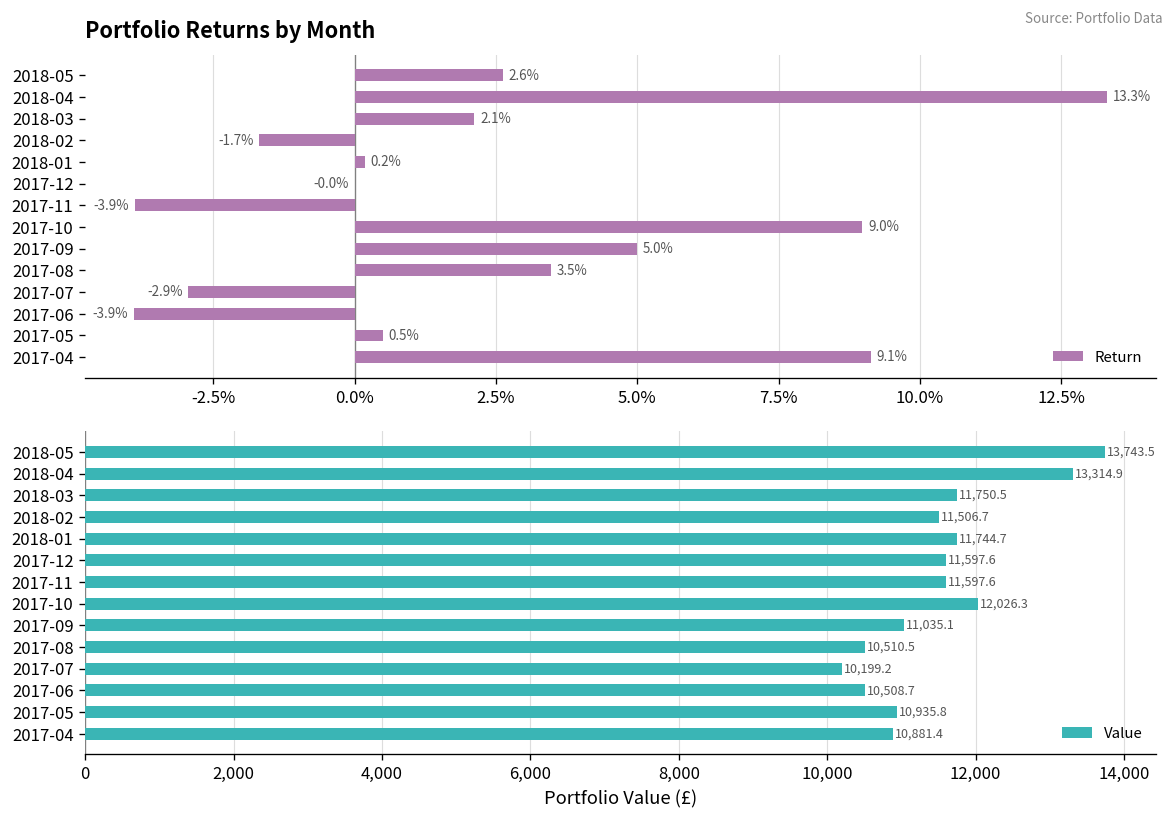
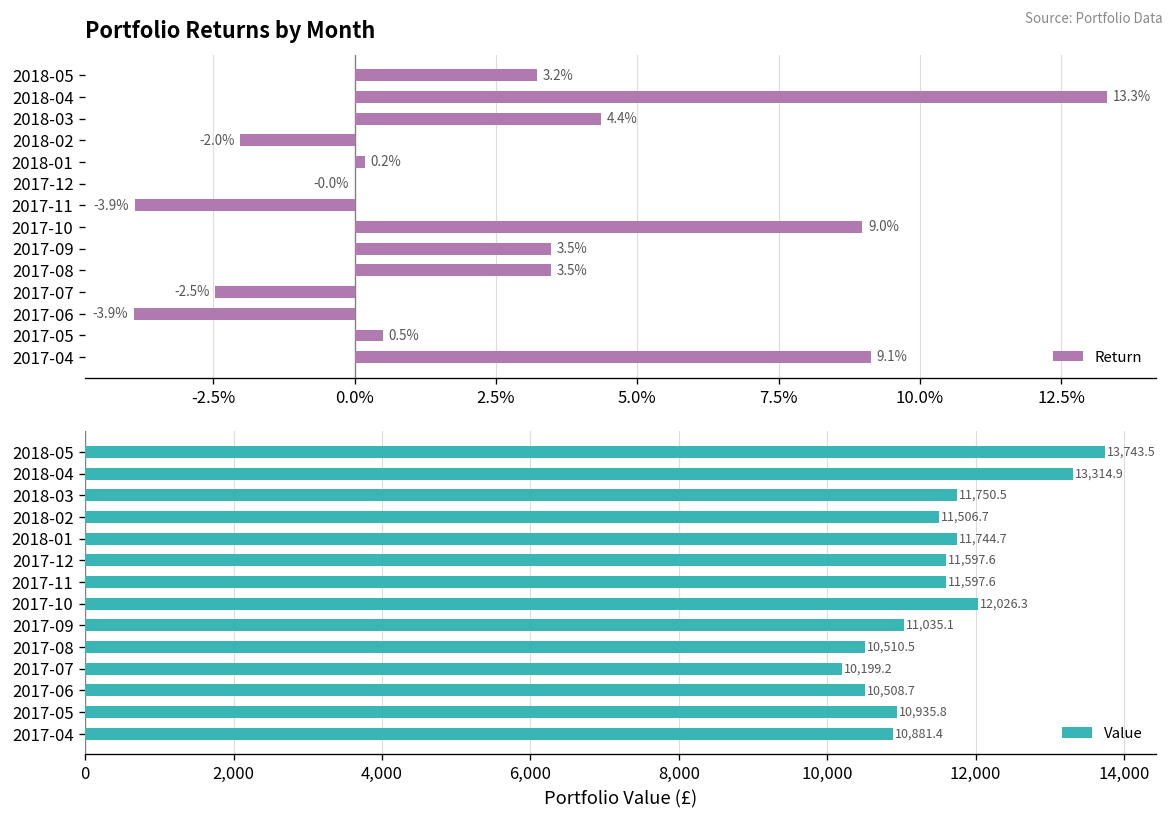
Portfolio Returns by Month, 2018-05: 2.6% -> 3.2%
Portfolio Returns by Month, 2018-03: 2.1% -> 4.4%
Portfolio Returns by Month, 2018-02: -1.7% -> -2.0%
Portfolio Returns by Month, 2017-09: 5.0% -> 3.5%
Portfolio Returns by Month, 2017-07: -2.9% -> -2.5%
